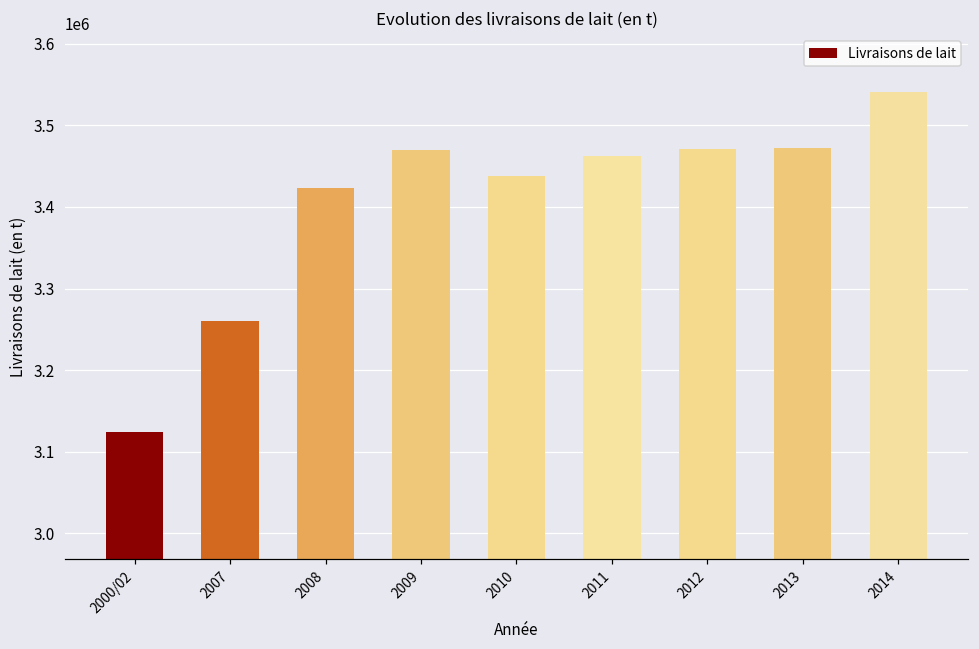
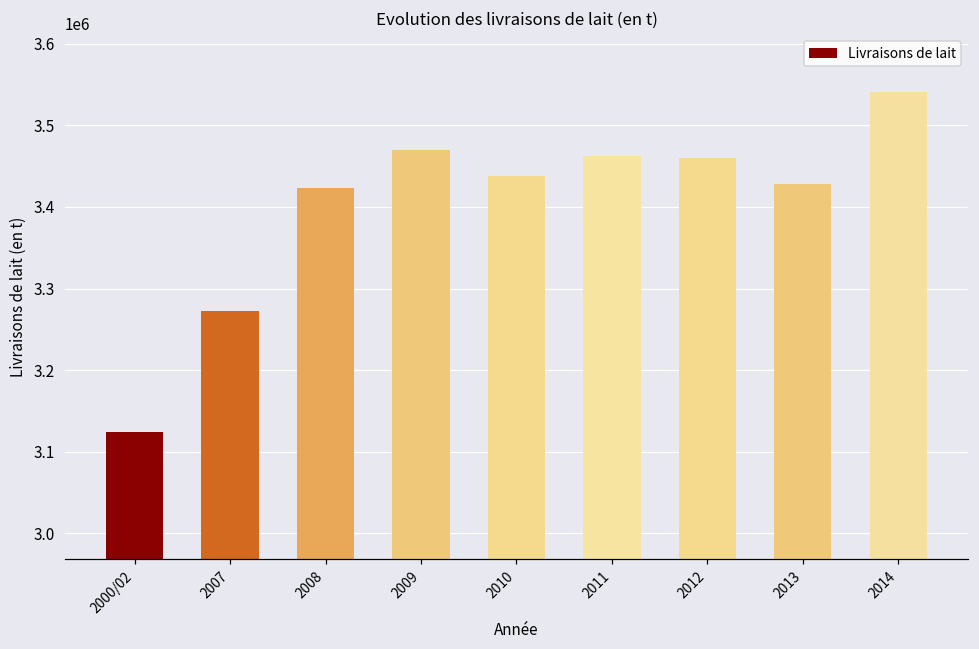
2007: 3260000 -> 3270000
2012: 3470000 -> 3460000
2013: 3470000 -> 3430000
